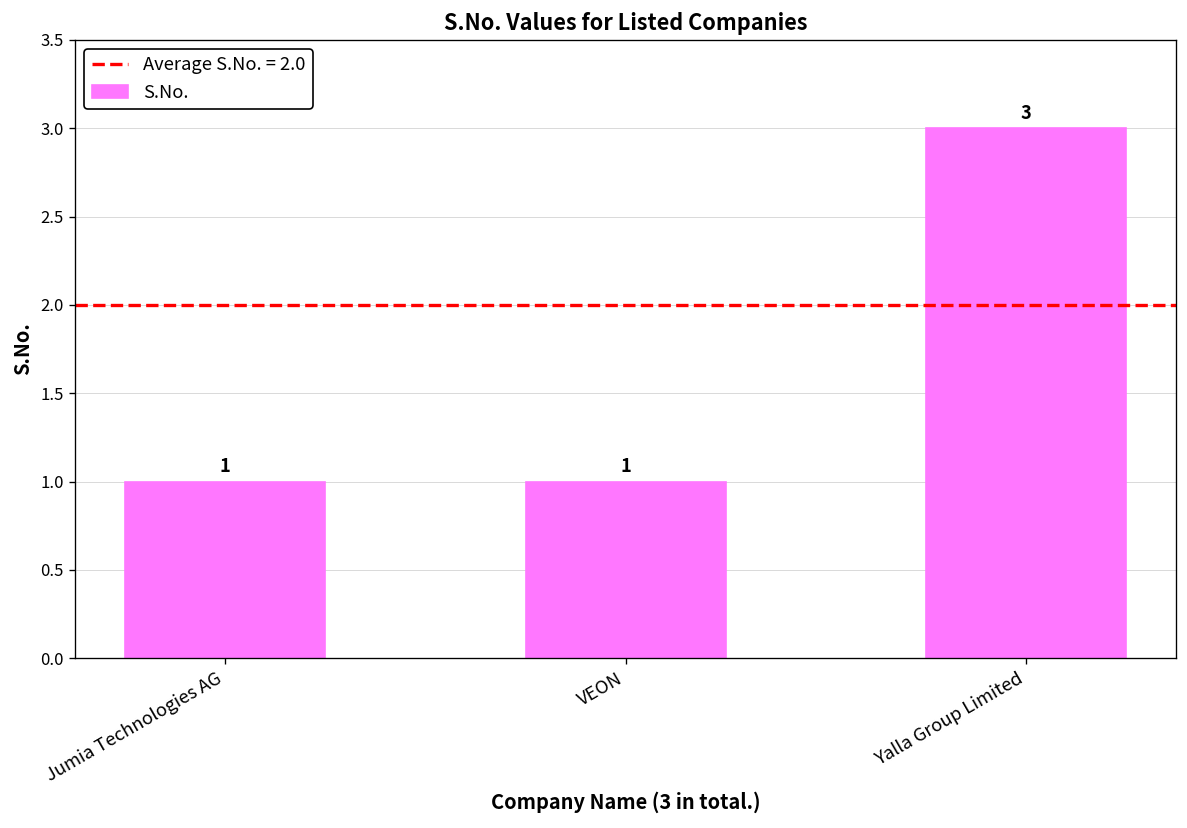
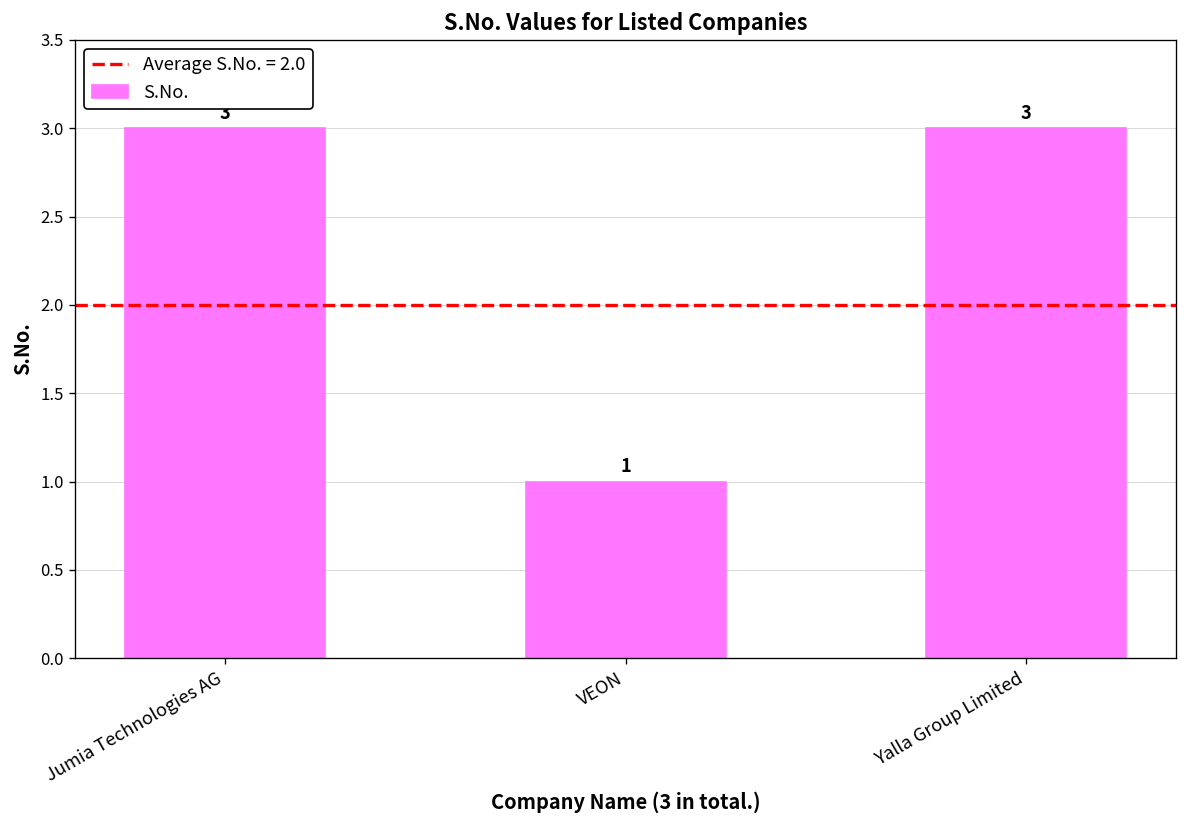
Jumia Technologies AG: 1 -> 3
